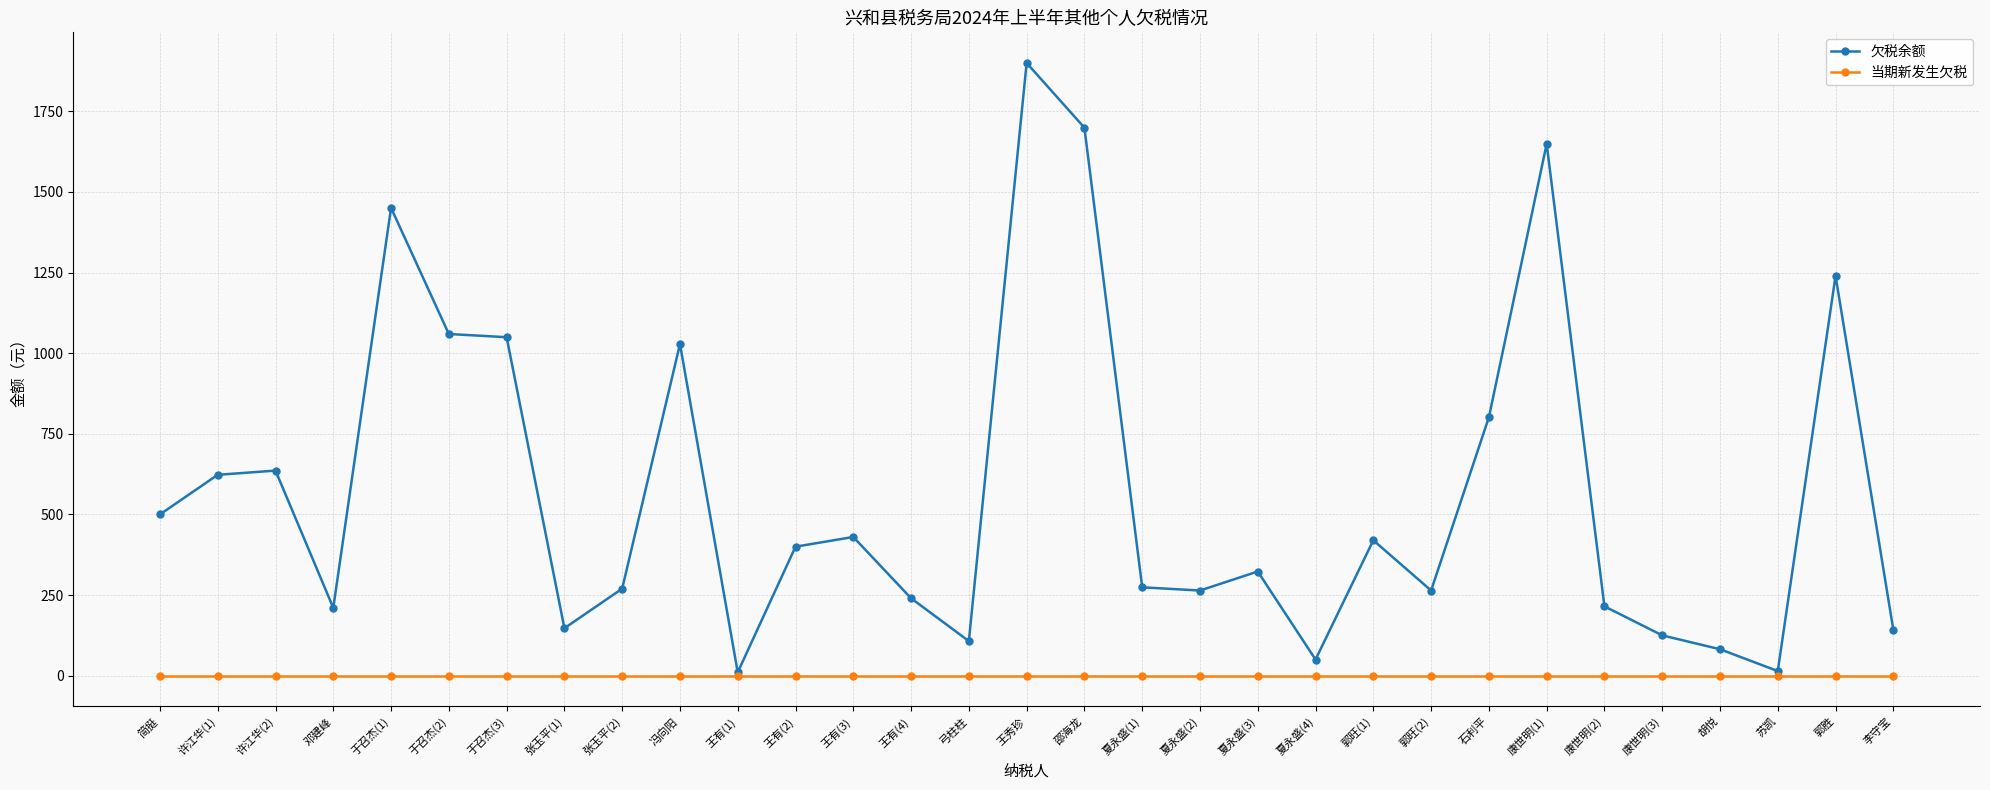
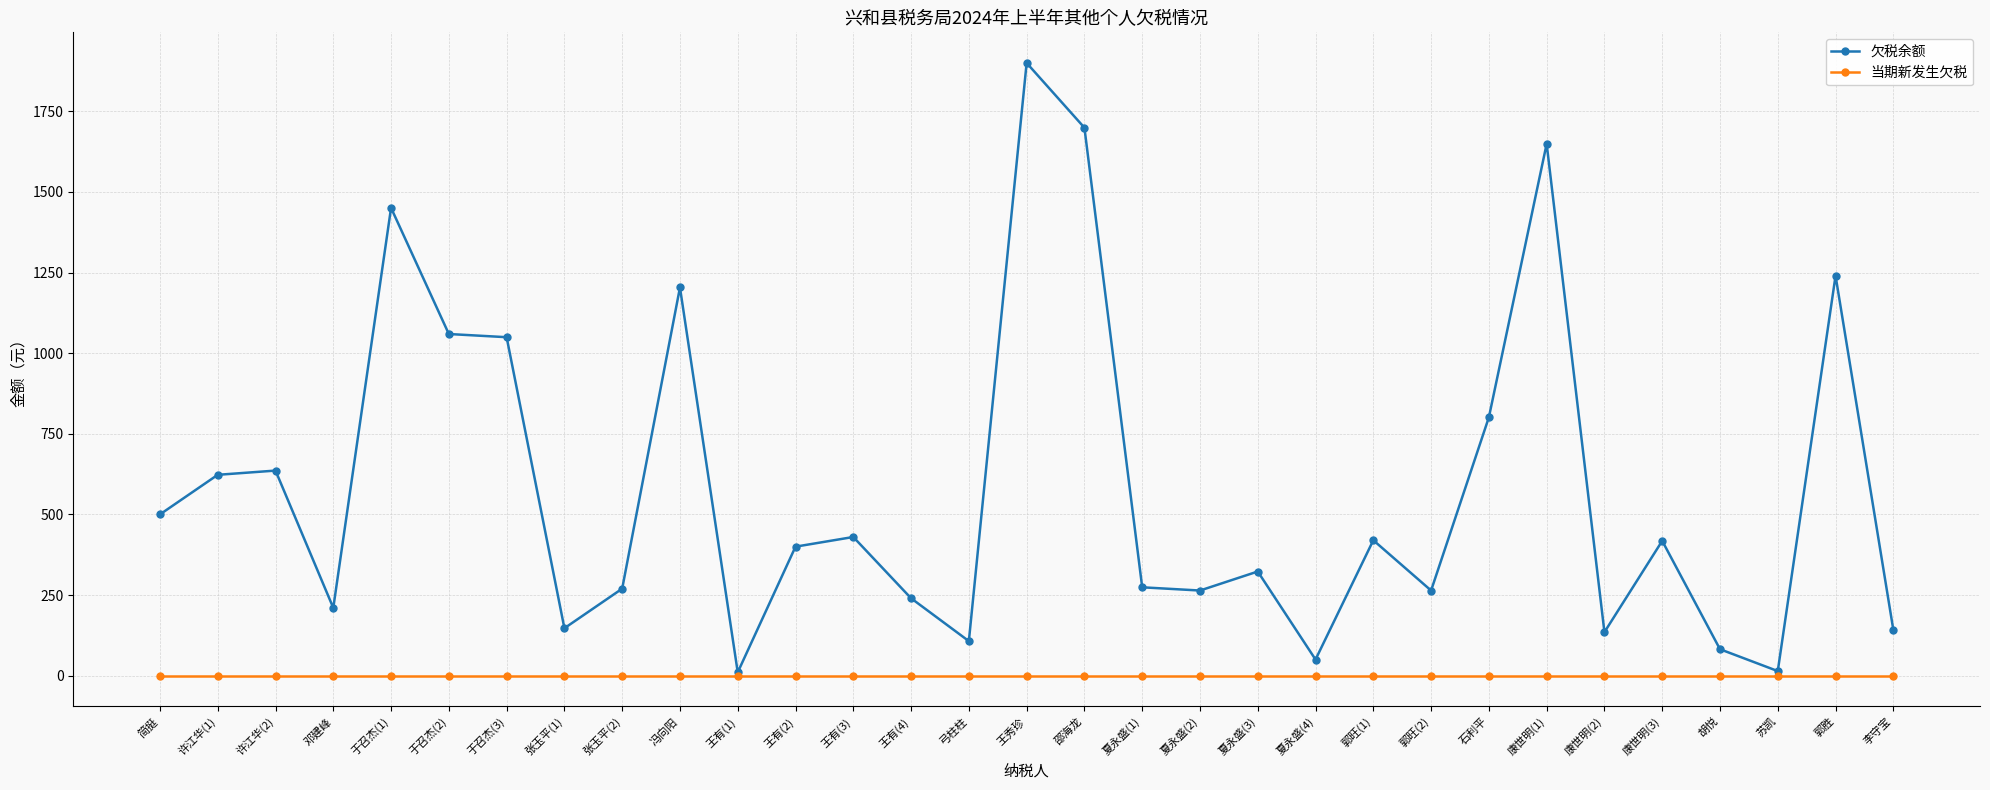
欠税余额, 冯向阳: 1030 -> 1200
欠税余额, 康世明(2): 220 -> 140
欠税余额, 康世明(3): 130 -> 420
